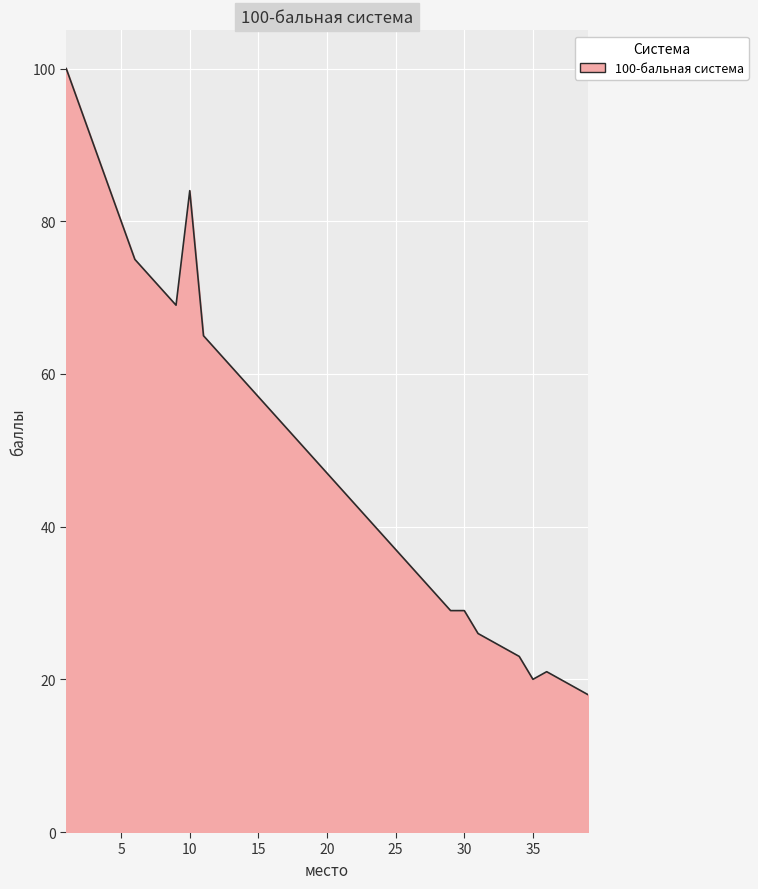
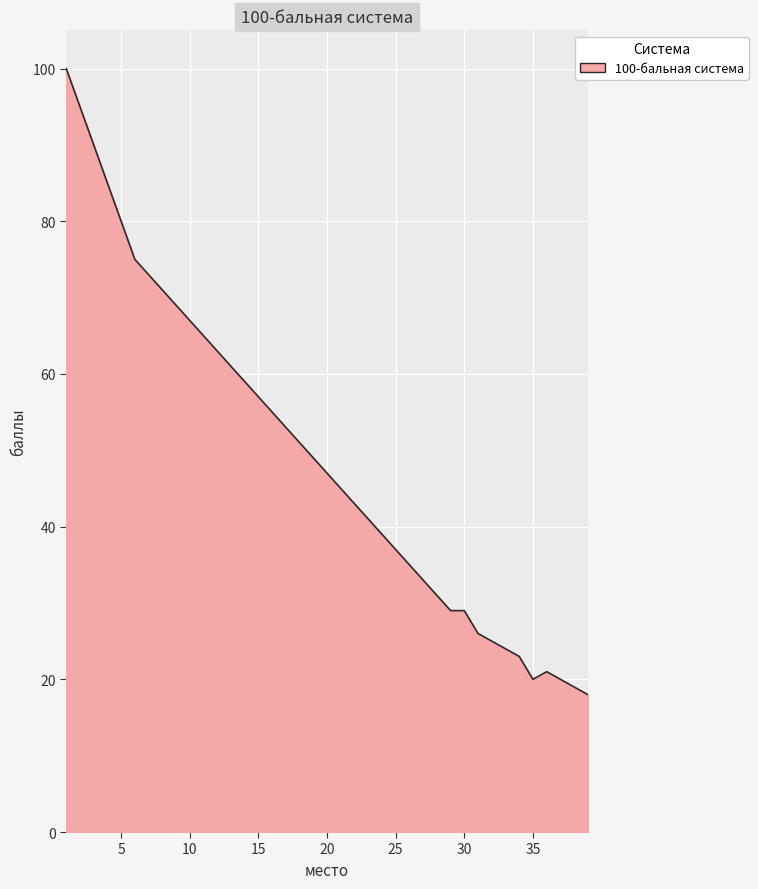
10: 84 -> 67
